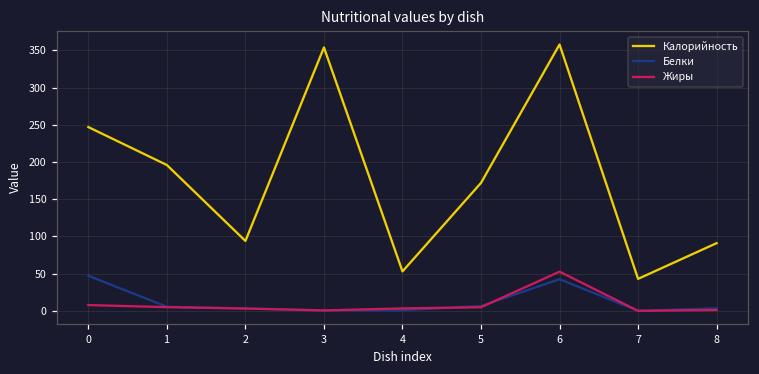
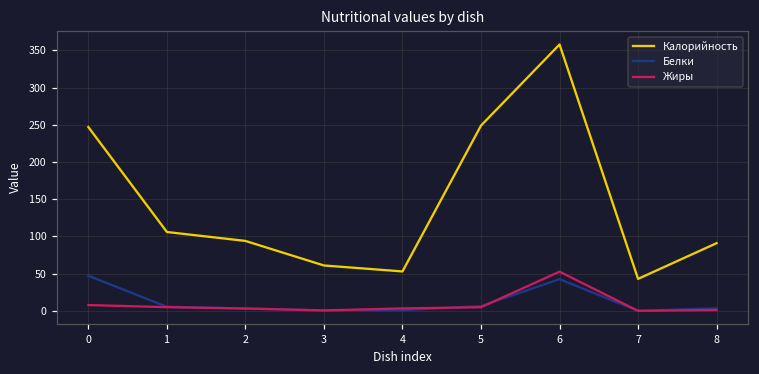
Калорийность, 1: 200 -> 110
Калорийность, 3: 350 -> 60
Калорийность, 5: 170 -> 250
